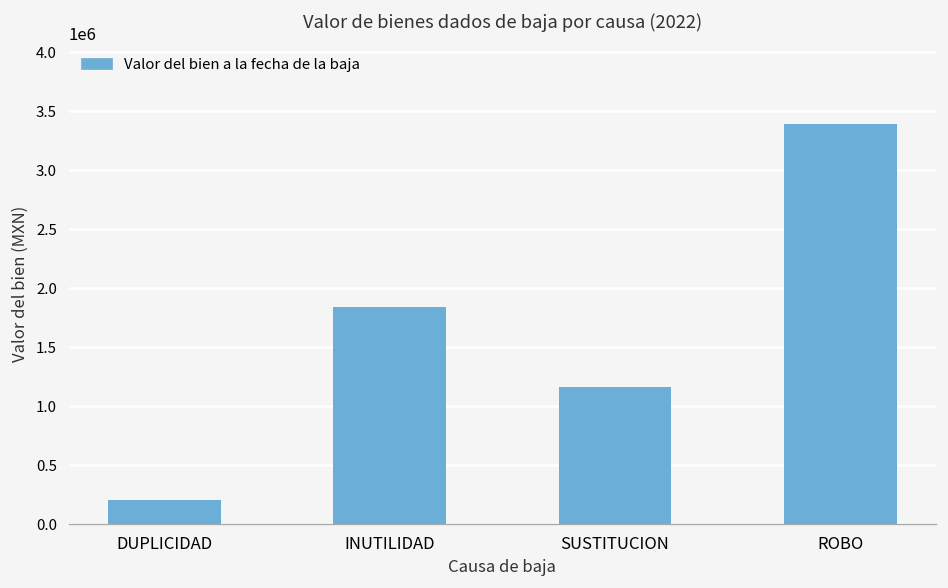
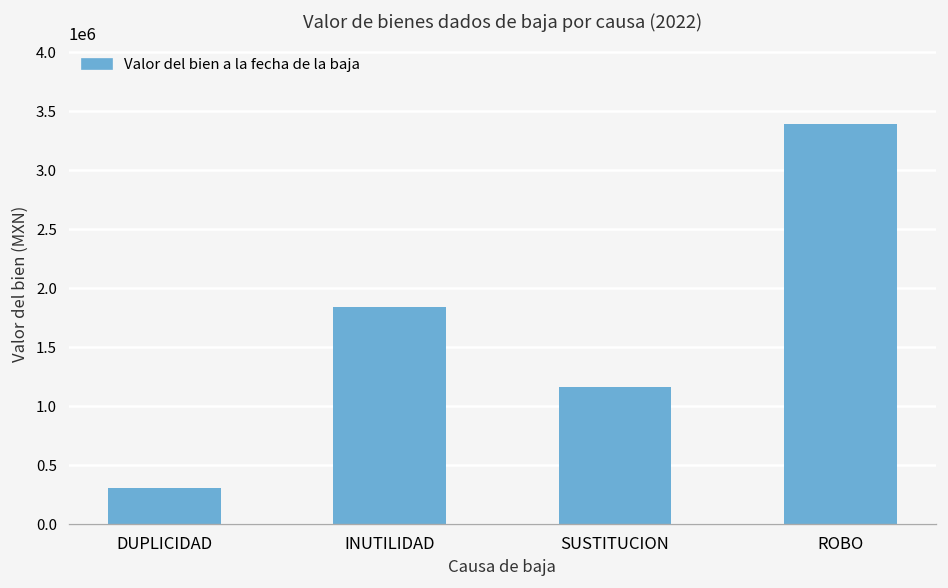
DUPLICIDAD: 200000 -> 300000
